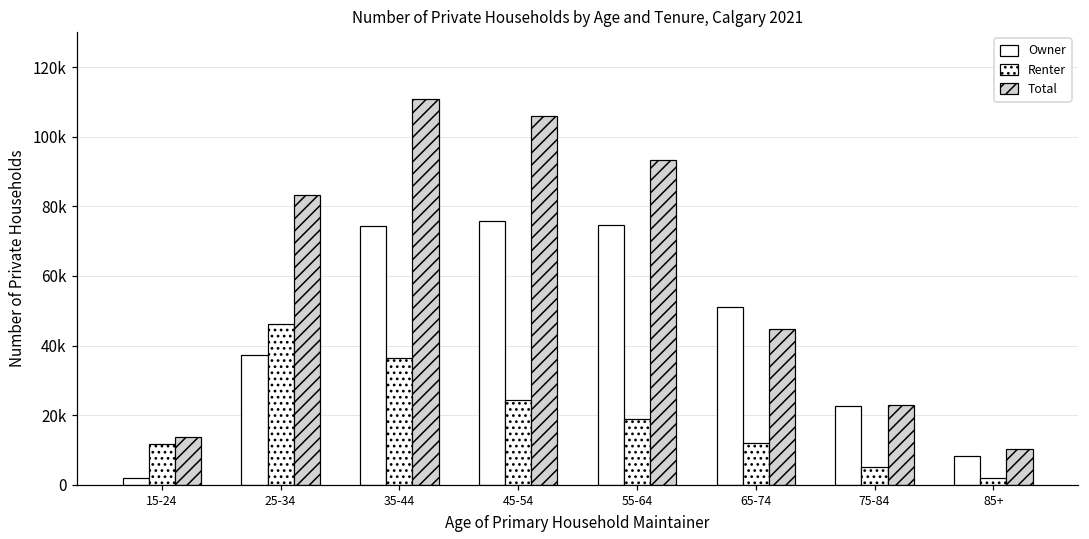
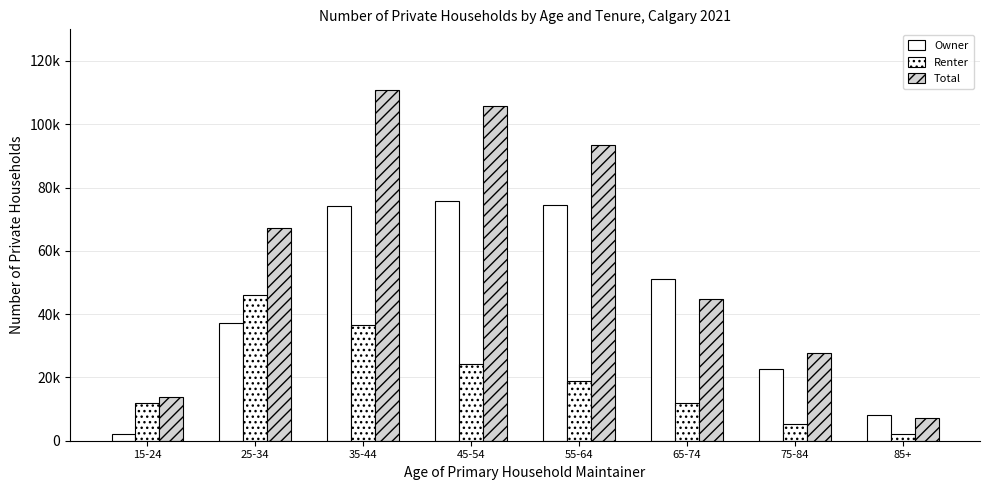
Total, 25-34: 83000 -> 67000
Total, 75-84: 23000 -> 28000
Total, 85+: 10000 -> 7000
